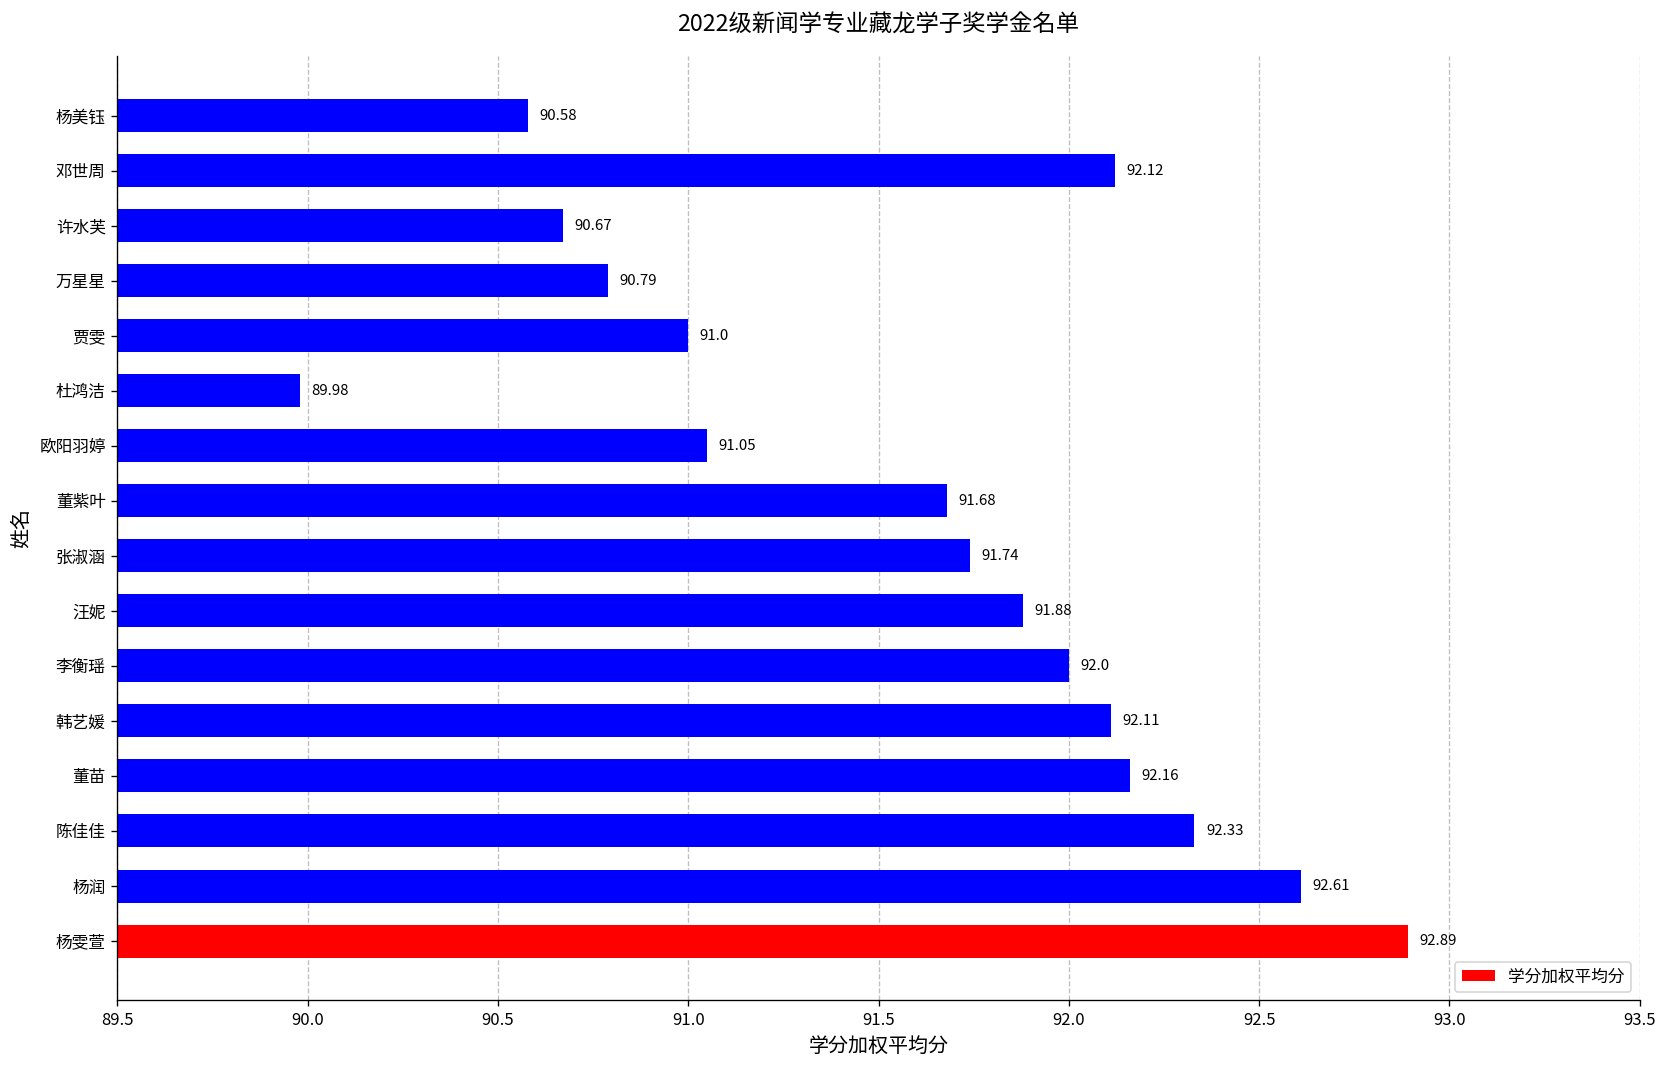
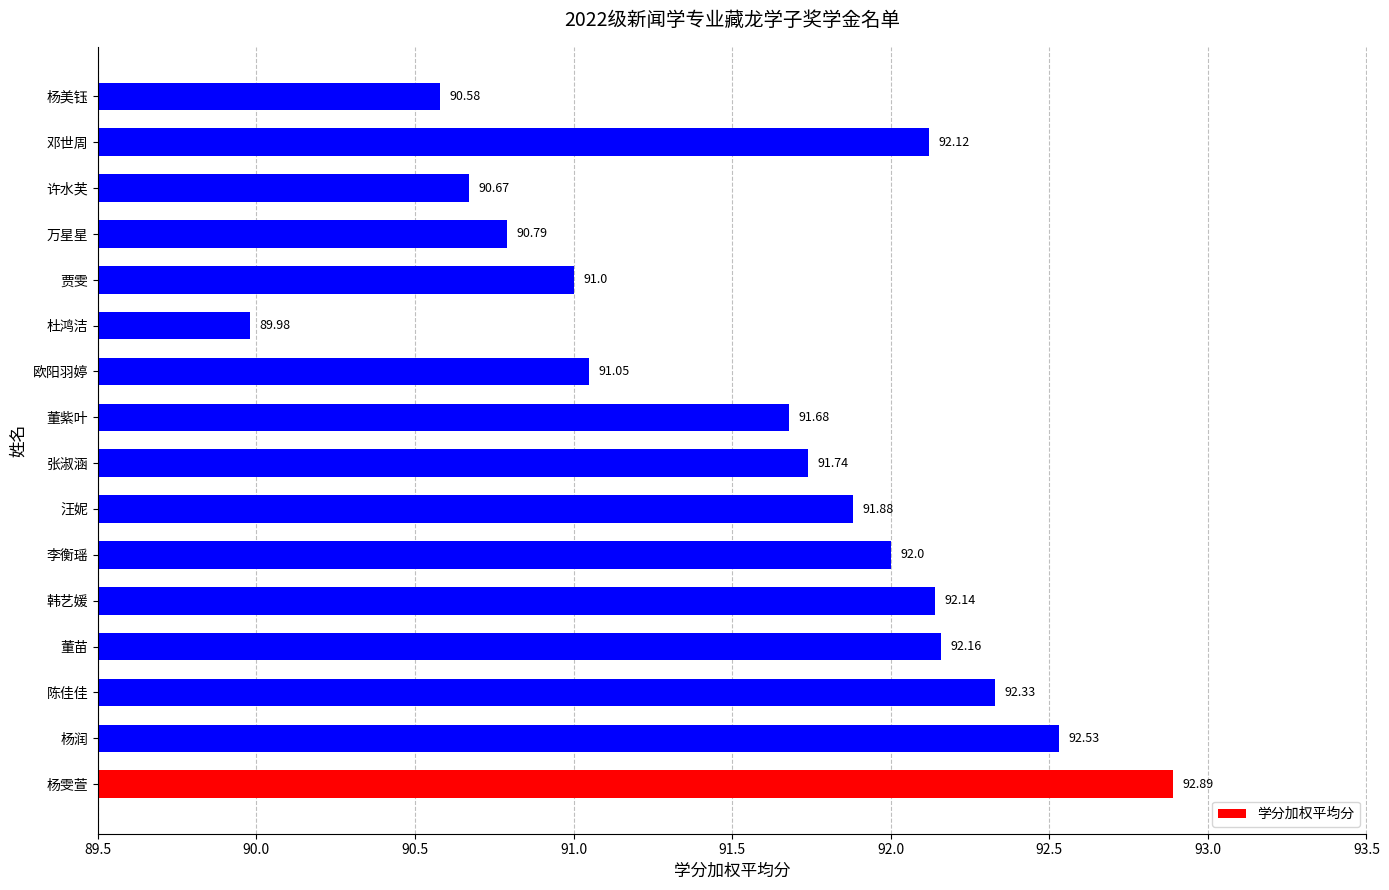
韩艺媛: 92.11 -> 92.14
杨润: 92.61 -> 92.53
